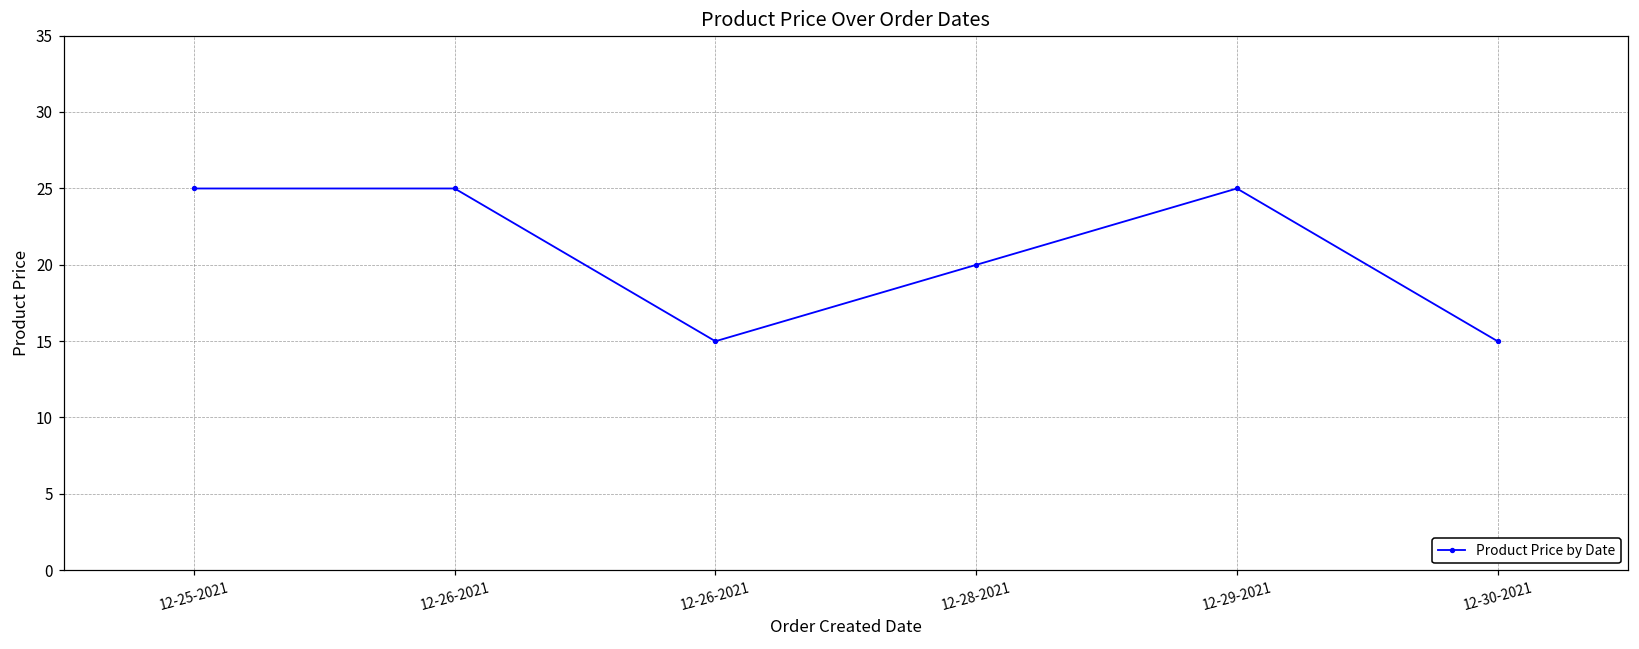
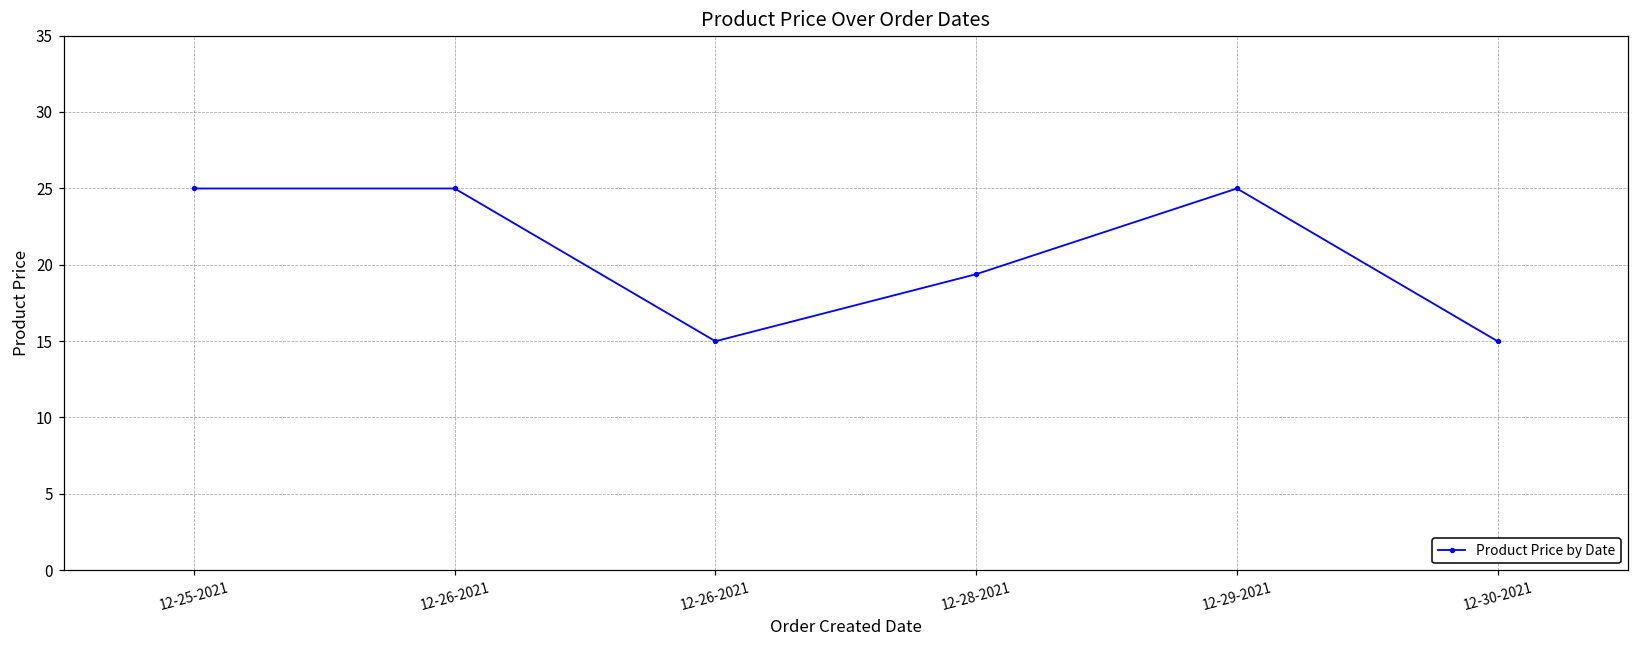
12-28-2021: 20.0 -> 19.4
